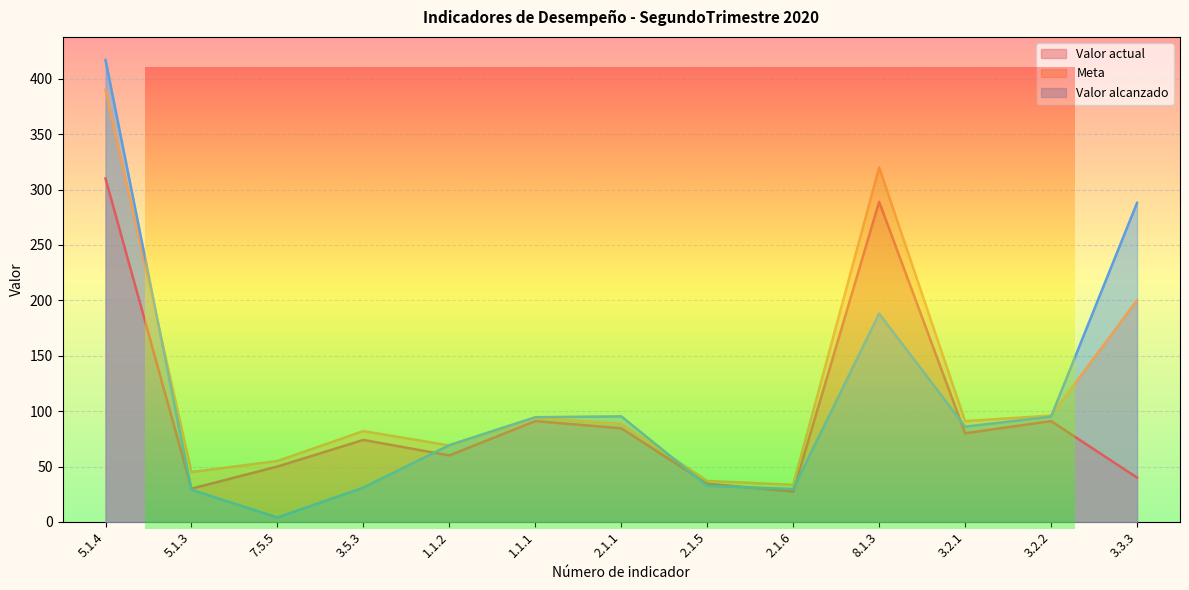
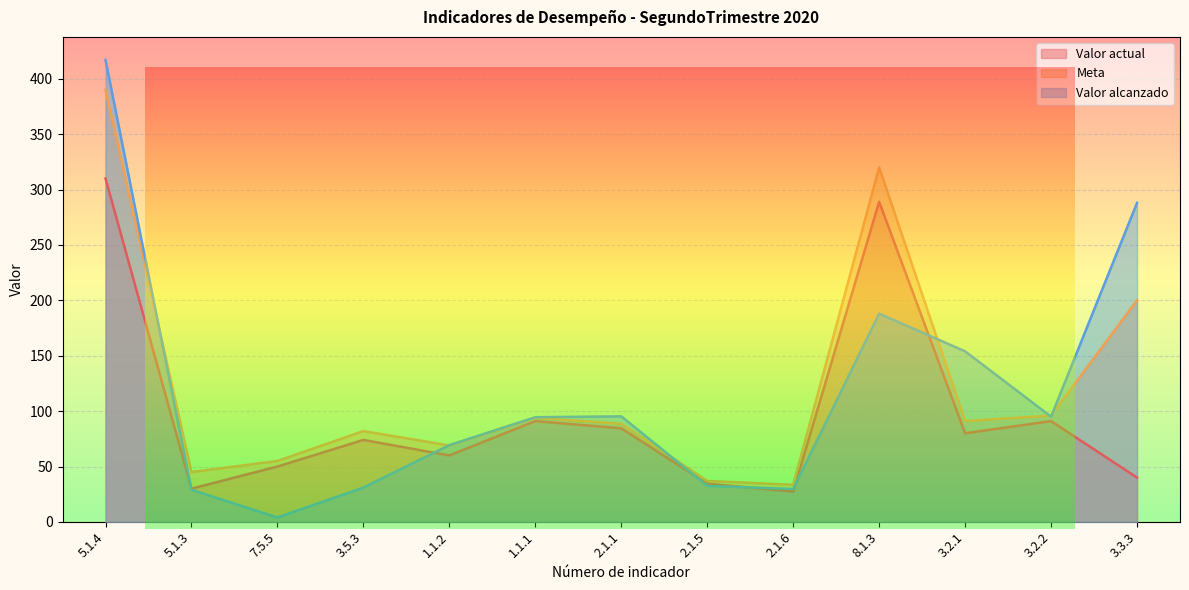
Valor alcanzado, 3.2.1: 86 -> 154
